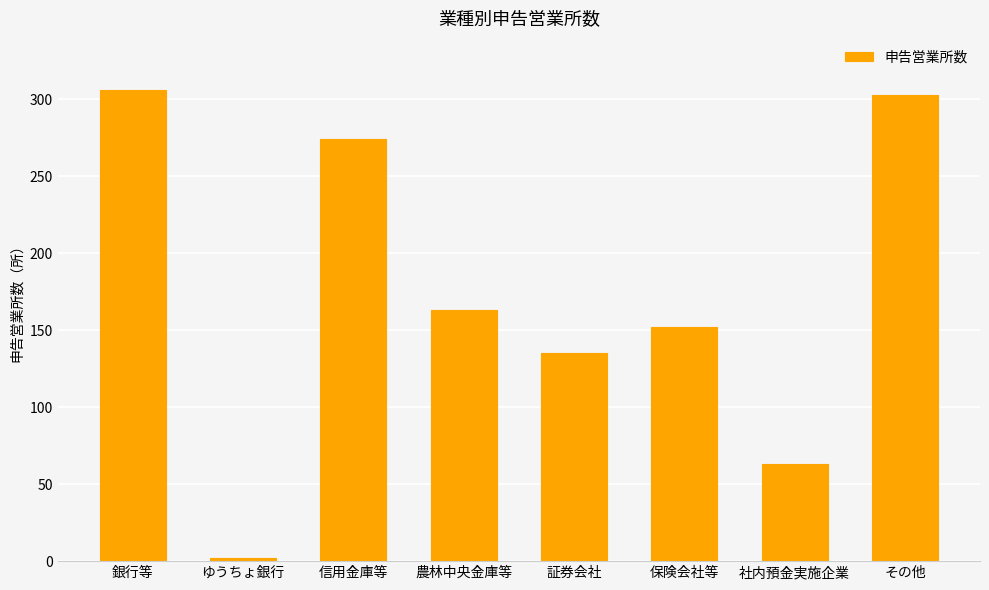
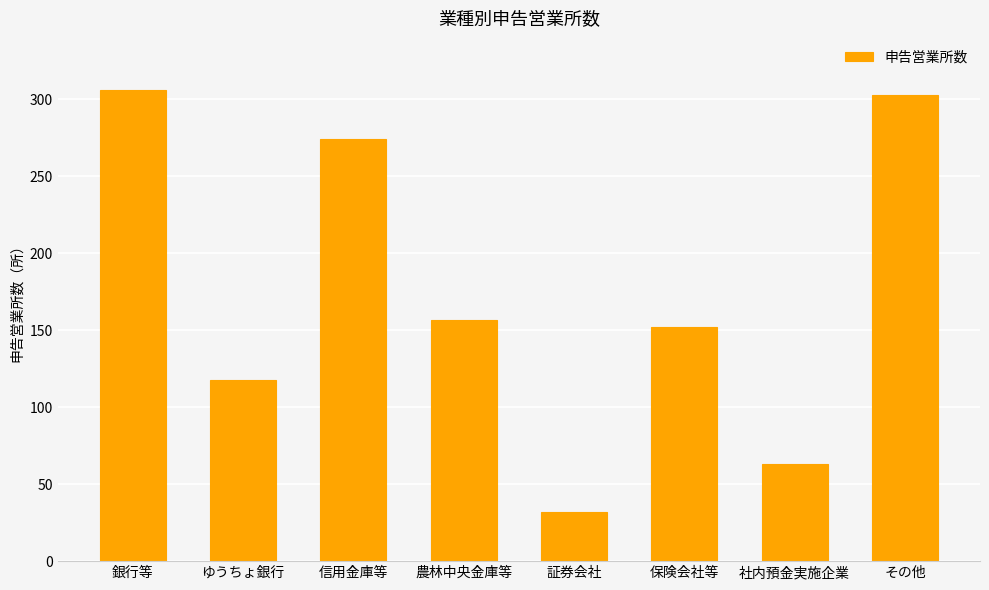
ゆうちょ銀行: 2 -> 118
農林中央金庫等: 163 -> 157
証券会社: 135 -> 32
